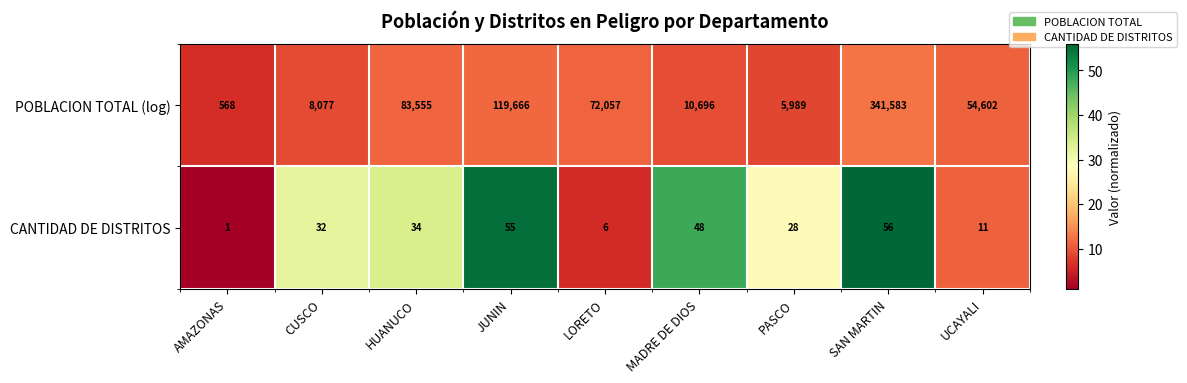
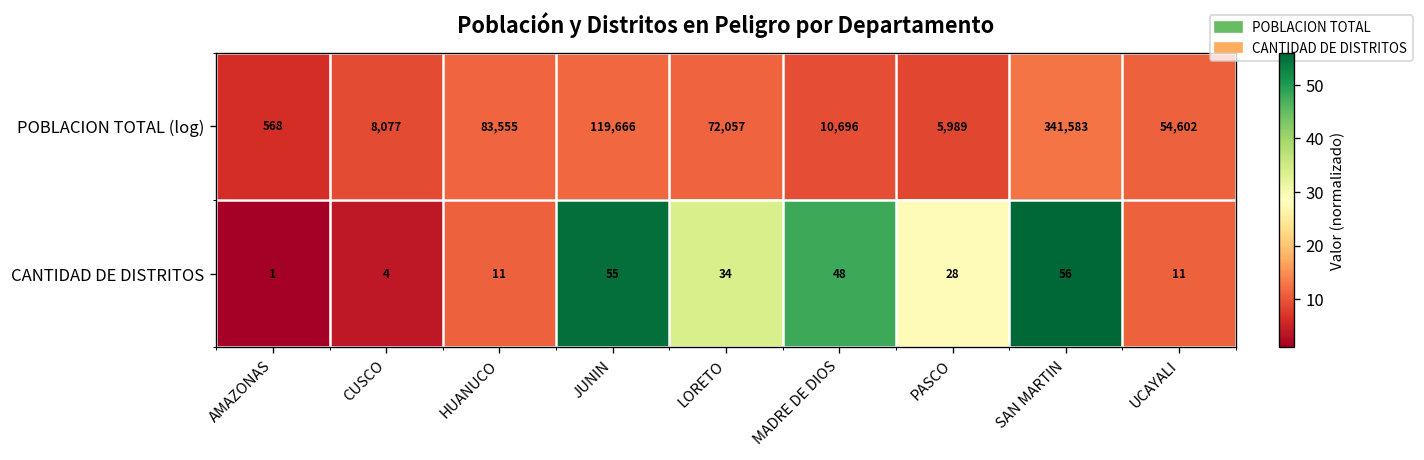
CANTIDAD DE DISTRITOS, CUSCO: 32 -> 4
CANTIDAD DE DISTRITOS, HUANUCO: 34 -> 11
CANTIDAD DE DISTRITOS, LORETO: 6 -> 34
